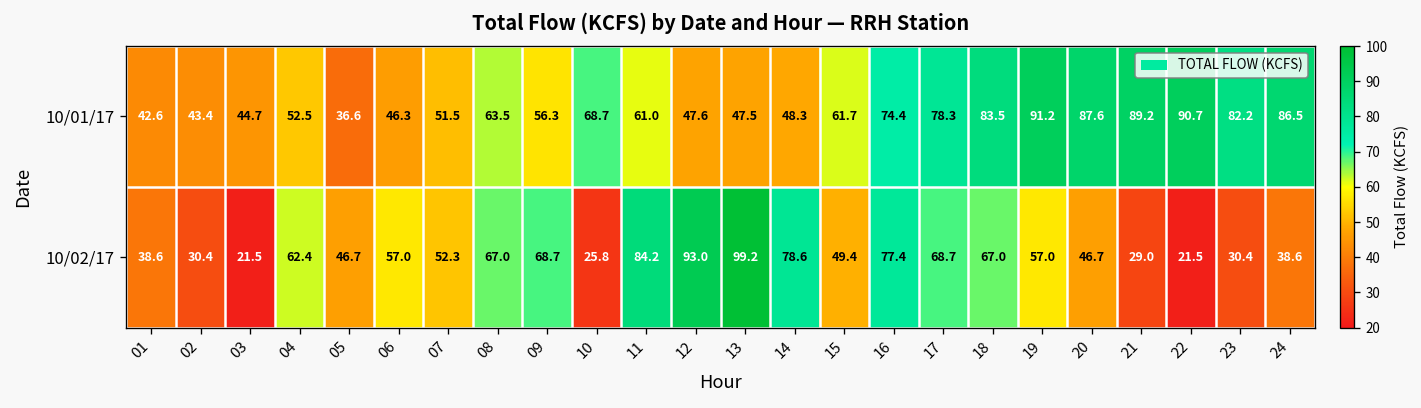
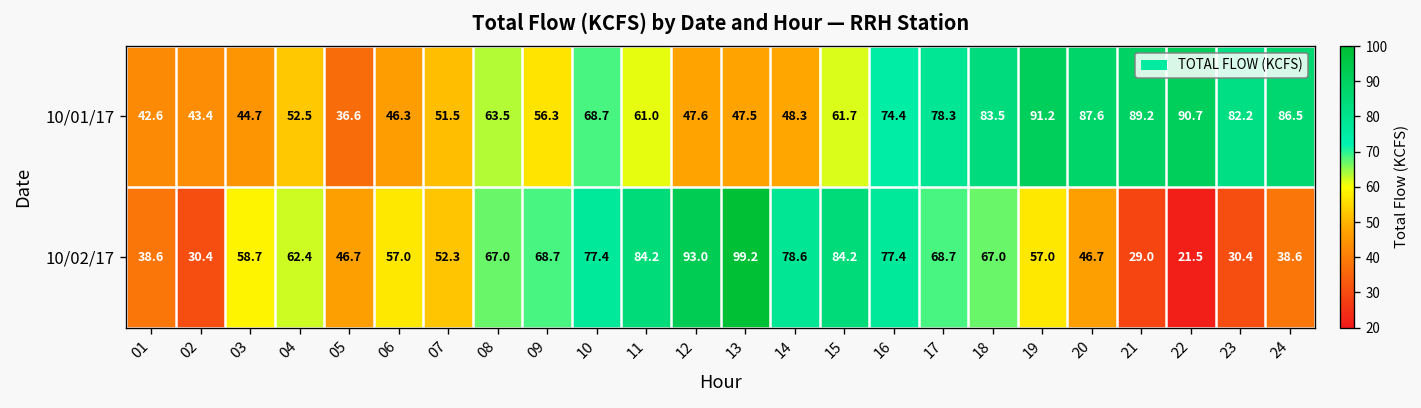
10/02/17, 03: 21.5 -> 58.7
10/02/17, 10: 25.8 -> 77.4
10/02/17, 15: 49.4 -> 84.2
